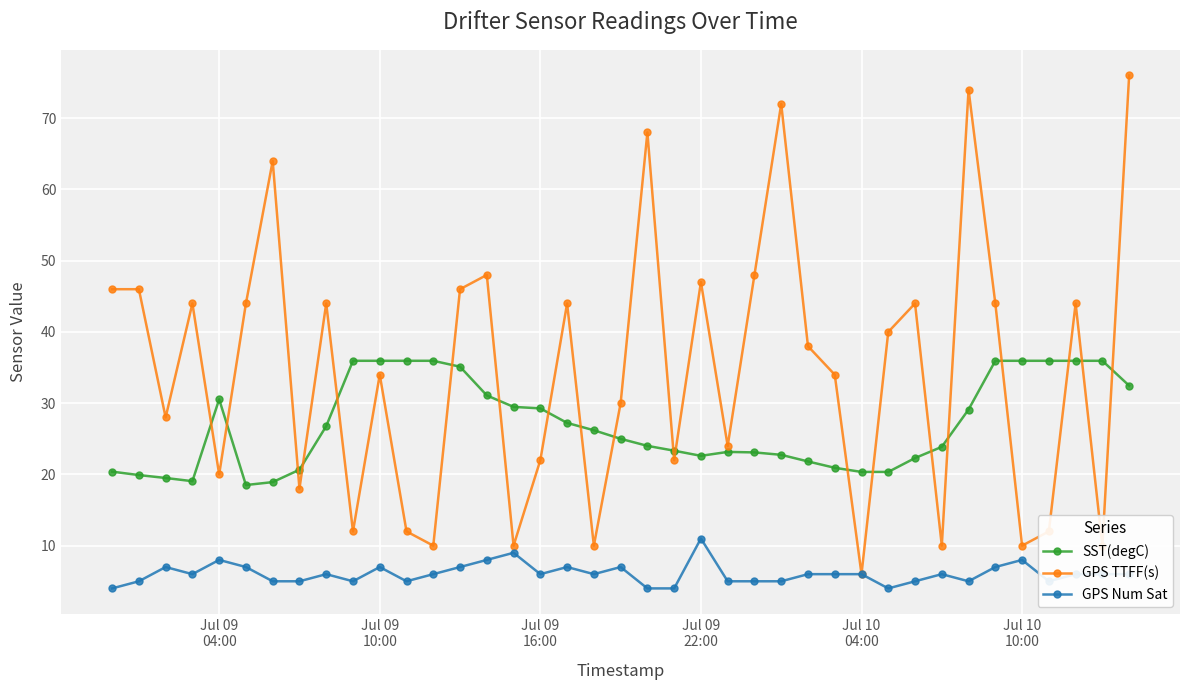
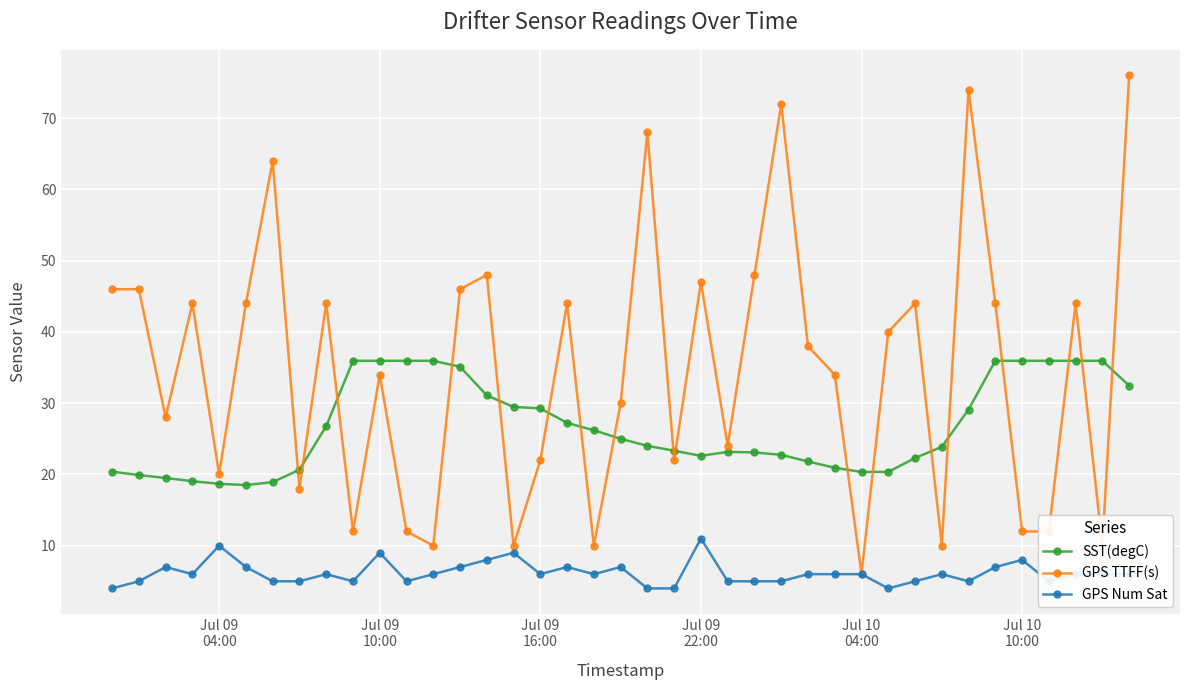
SST(degC), Jul 09 04:00: 31 -> 19
GPS Num Sat, Jul 09 04:00: 8 -> 10
GPS Num Sat, Jul 09 10:00: 7 -> 9
GPS TTFF(s), Jul 10 10:00: 10 -> 12
